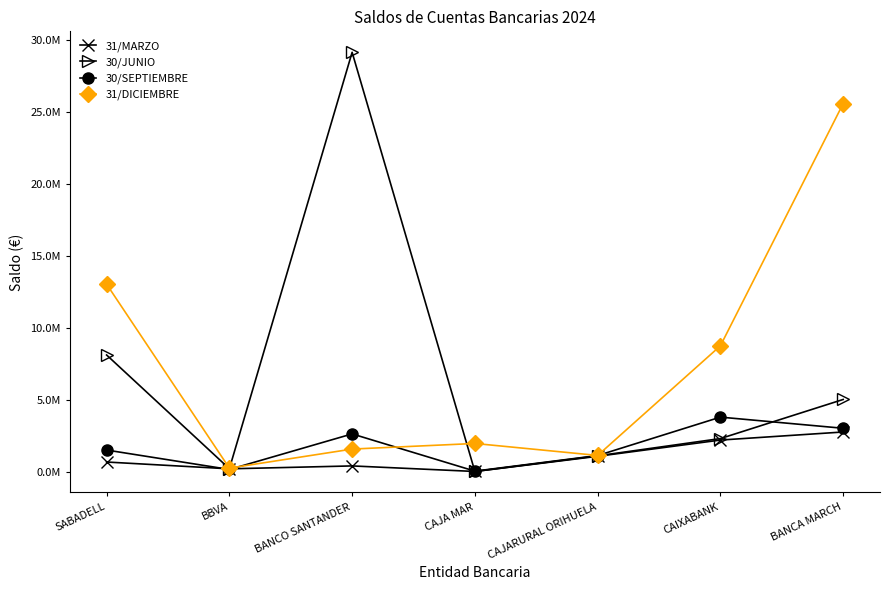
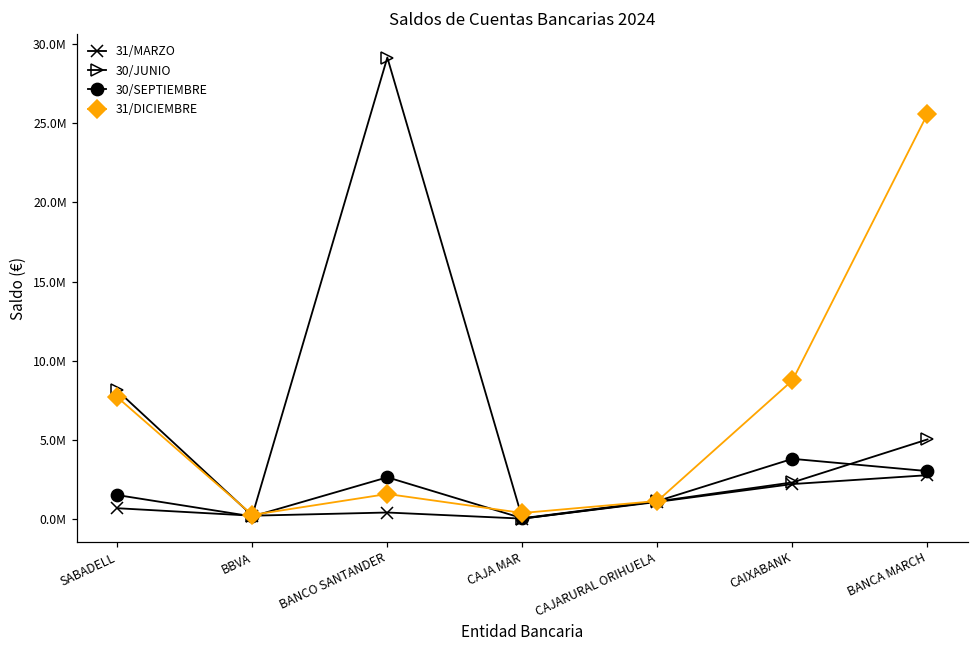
31/DICIEMBRE, SABADELL: 13000000 -> 7700000
31/DICIEMBRE, CAJA MAR: 2000000 -> 400000
